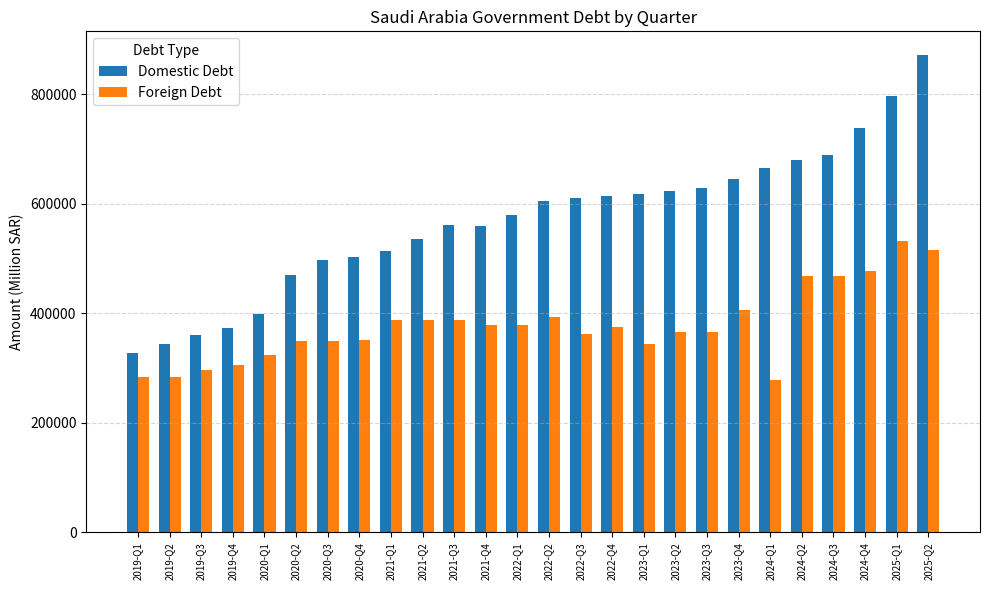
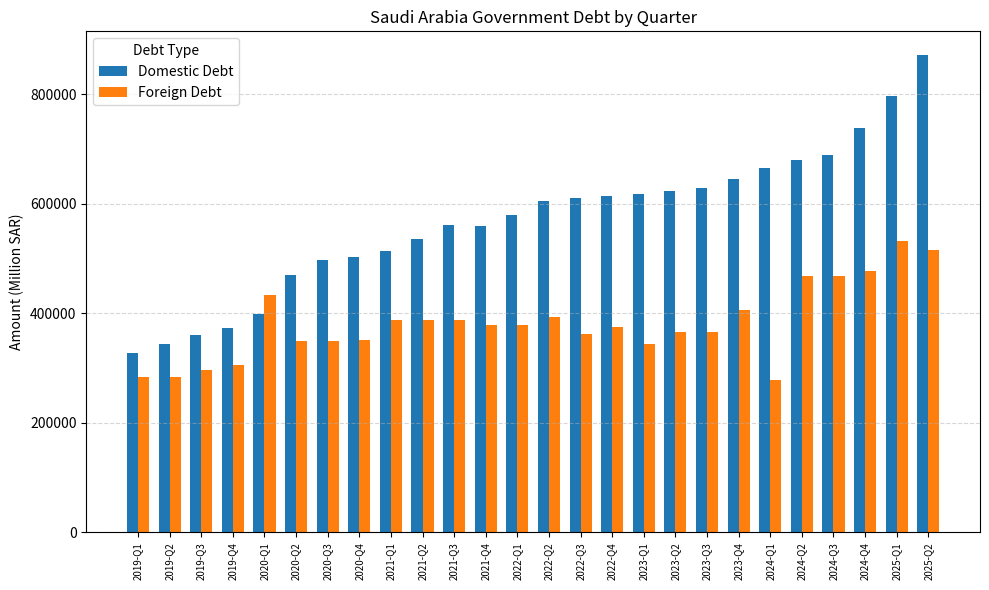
Foreign Debt, 2020-Q1: 320000 -> 430000
